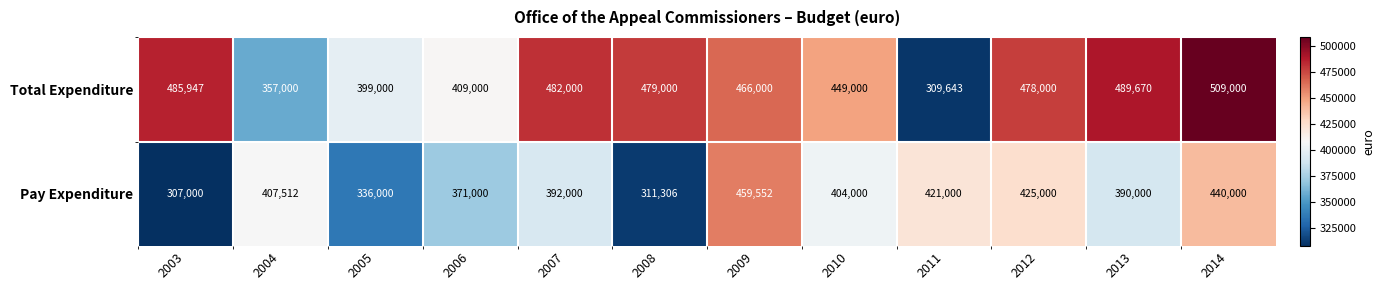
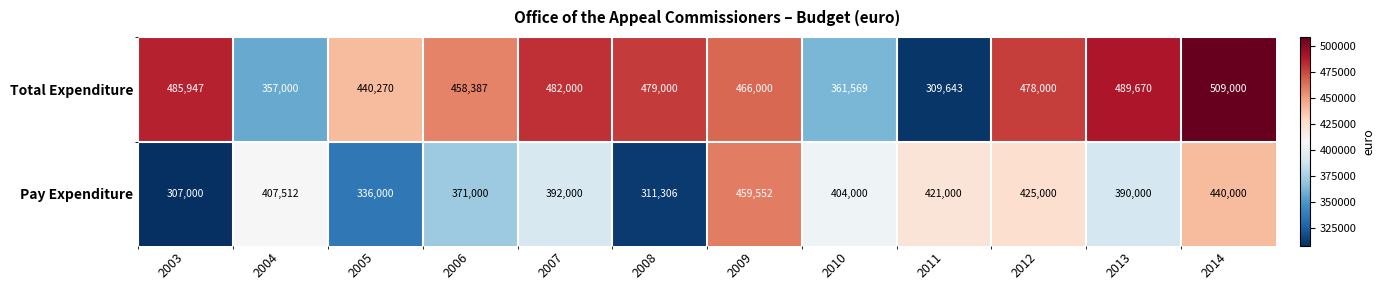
Total Expenditure, 2005: 399,000 -> 440,270
Total Expenditure, 2006: 409,000 -> 458,387
Total Expenditure, 2010: 449,000 -> 361,569
